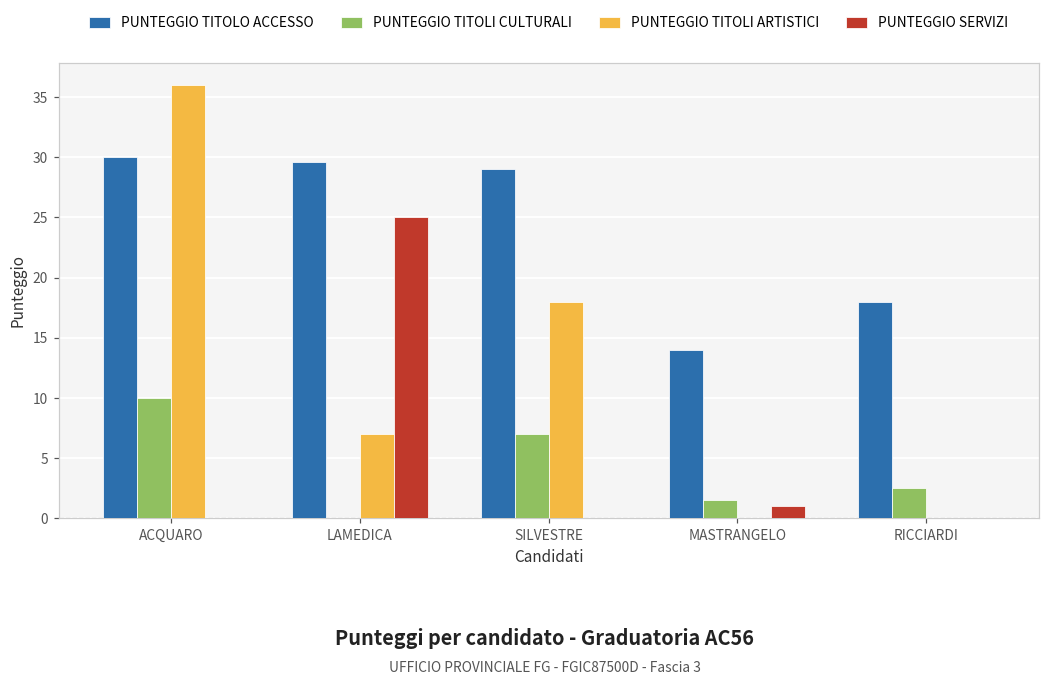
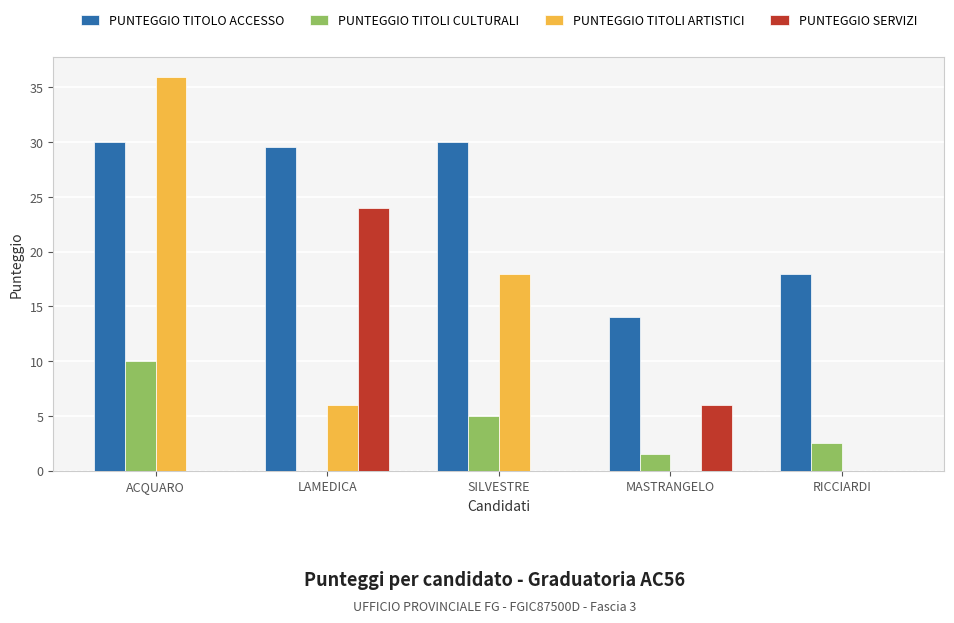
PUNTEGGIO TITOLI ARTISTICI, LAMEDICA: 7 -> 6
PUNTEGGIO SERVIZI, LAMEDICA: 25 -> 24
PUNTEGGIO TITOLO ACCESSO, SILVESTRE: 29 -> 30
PUNTEGGIO TITOLI CULTURALI, SILVESTRE: 7 -> 5
PUNTEGGIO SERVIZI, MASTRANGELO: 1 -> 6
